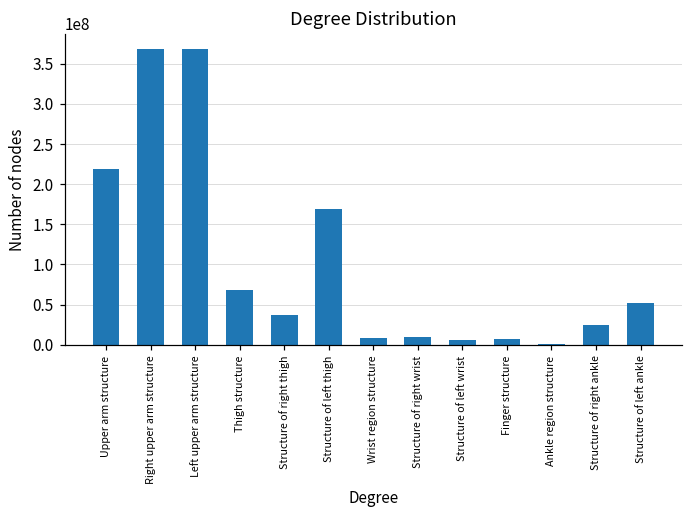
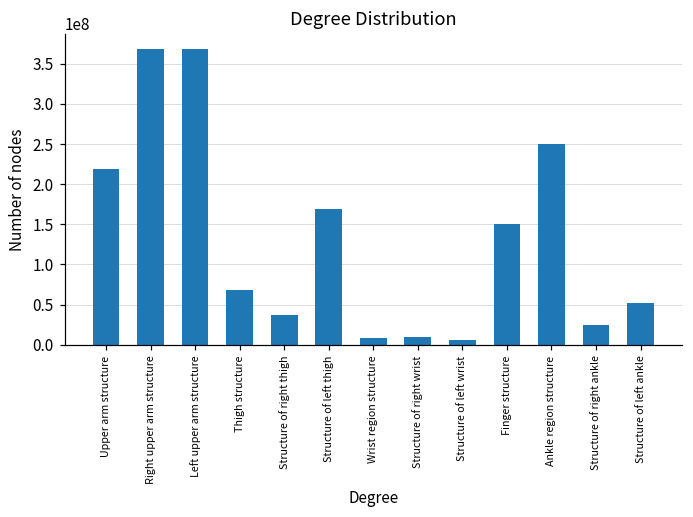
Finger structure: 10000000 -> 150000000
Ankle region structure: 0 -> 250000000
